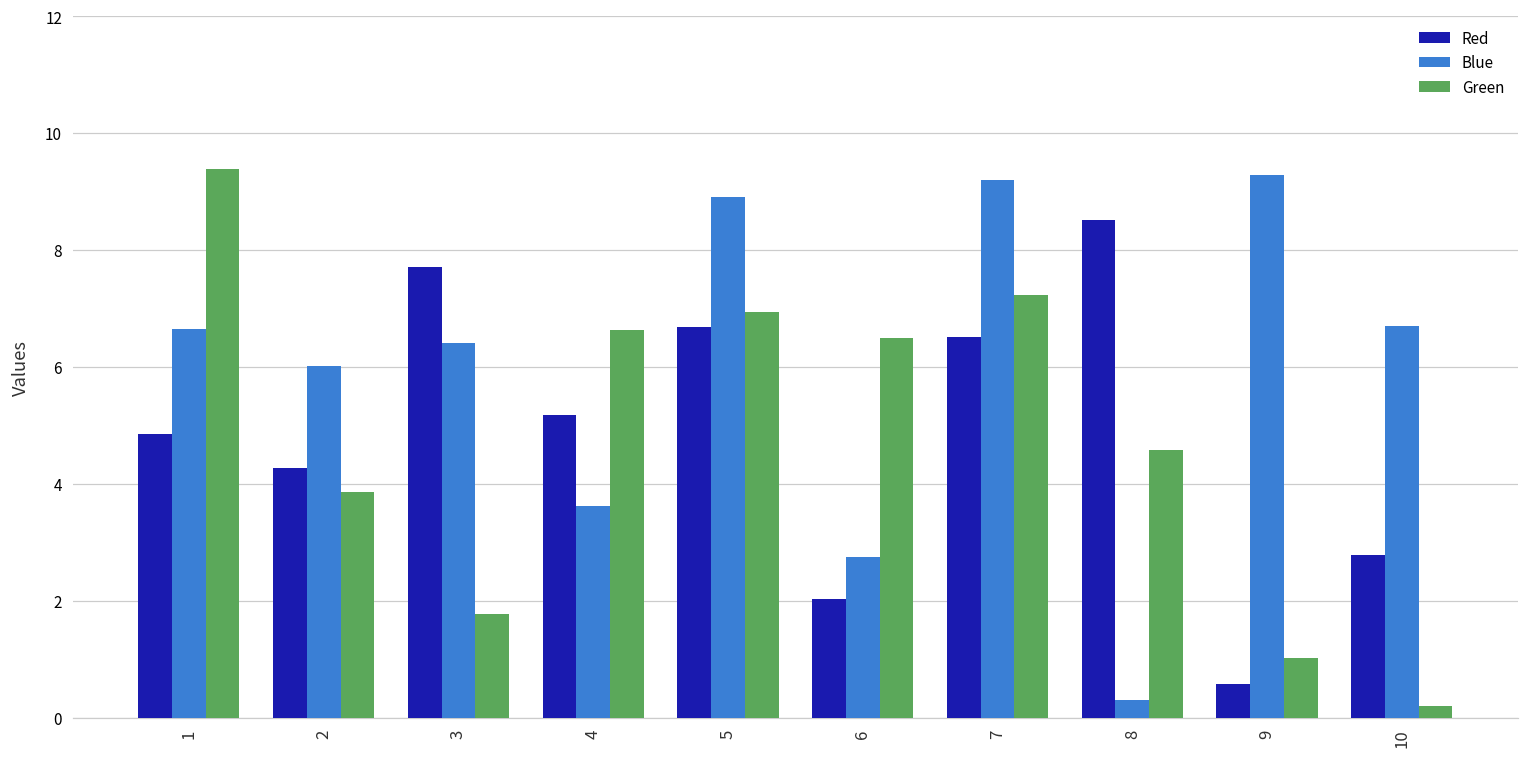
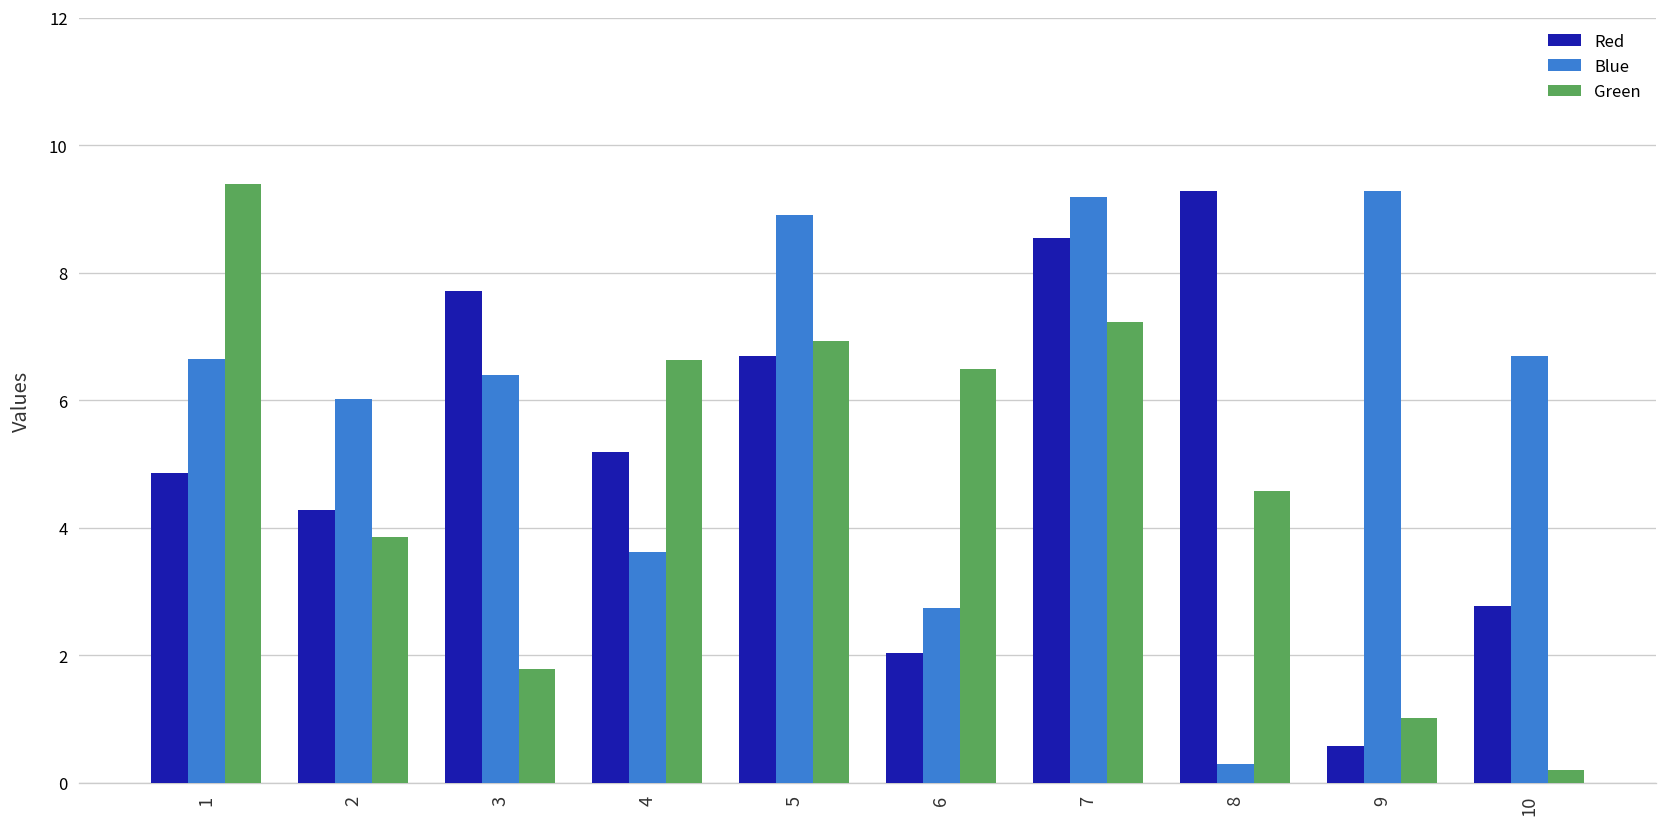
Red, 7: 6.5 -> 8.5
Red, 8: 8.5 -> 9.3
